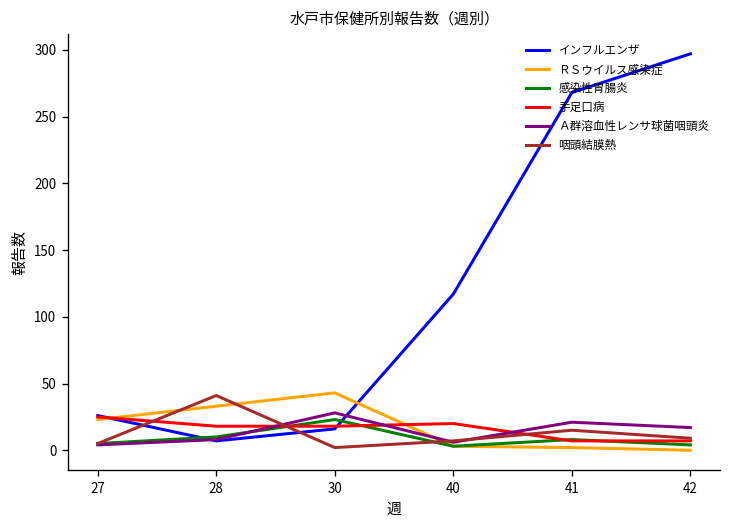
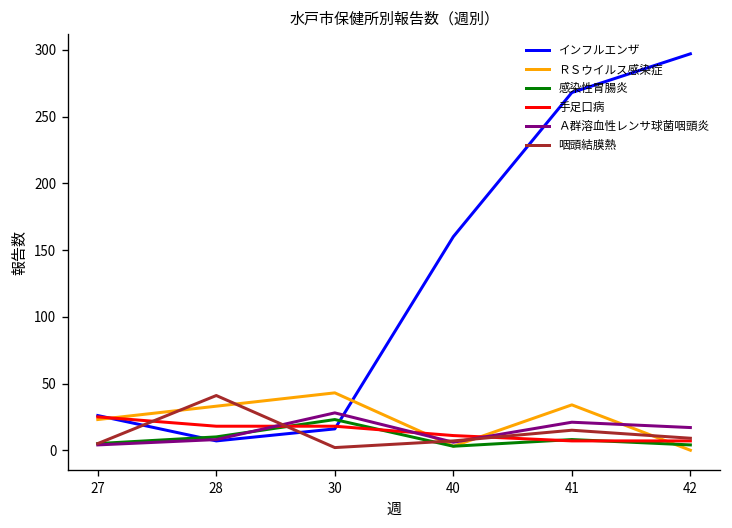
インフルエンザ, 40: 117 -> 160
手足口病, 40: 20 -> 11
ＲＳウイルス感染症, 41: 2 -> 34
